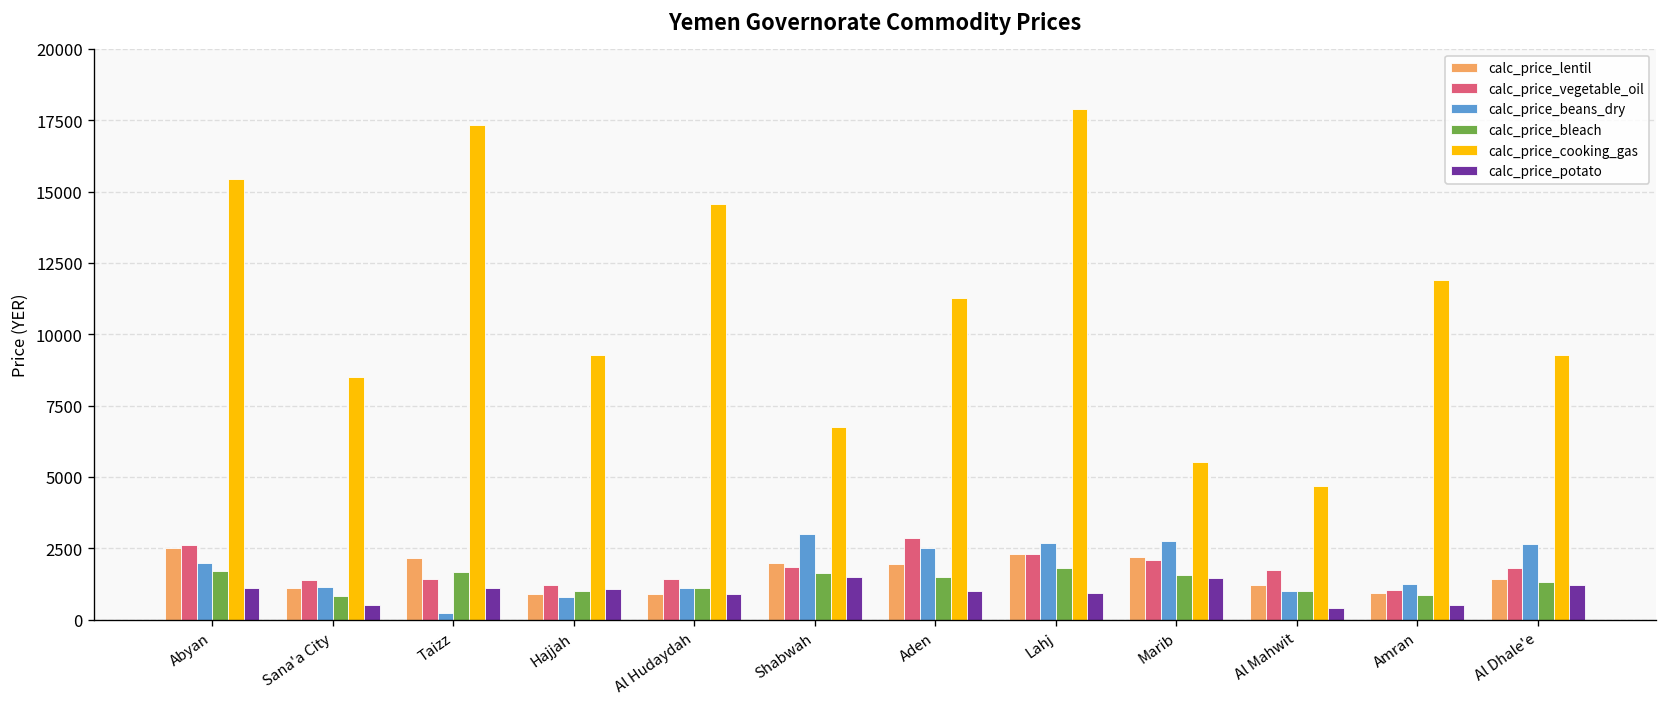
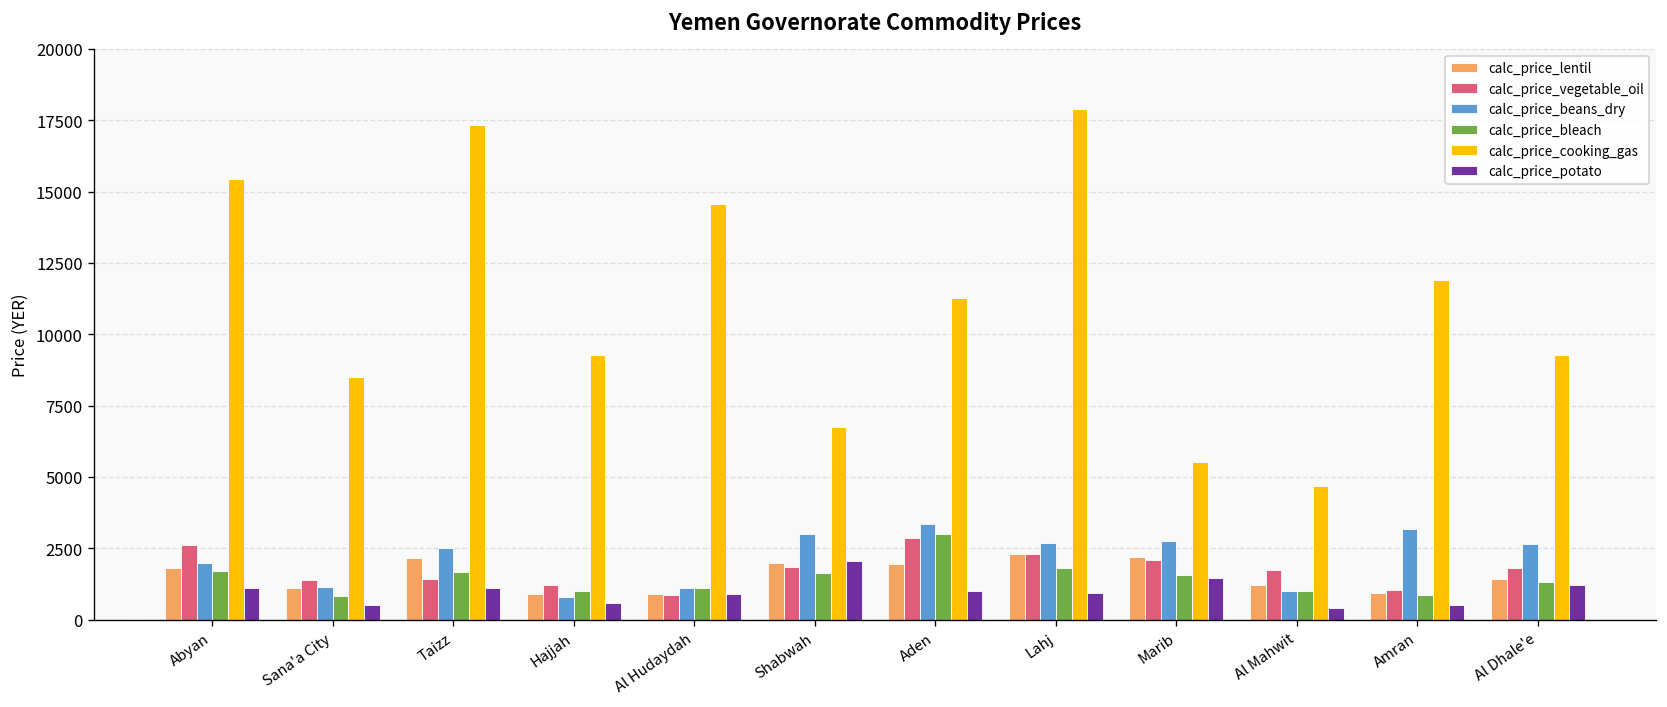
calc_price_lentil, Abyan: 2500 -> 1800
calc_price_beans_dry, Taizz: 200 -> 2500
calc_price_potato, Hajjah: 1100 -> 600
calc_price_vegetable_oil, Al Hudaydah: 1400 -> 900
calc_price_potato, Shabwah: 1500 -> 2100
calc_price_beans_dry, Aden: 2500 -> 3300
calc_price_bleach, Aden: 1500 -> 3000
calc_price_beans_dry, Amran: 1300 -> 3200
